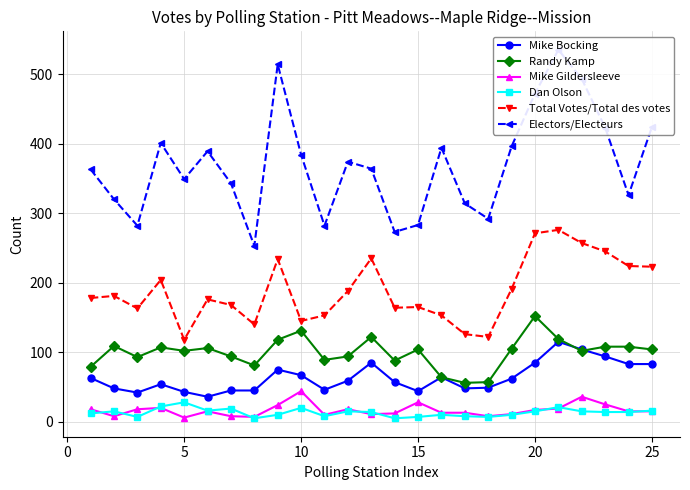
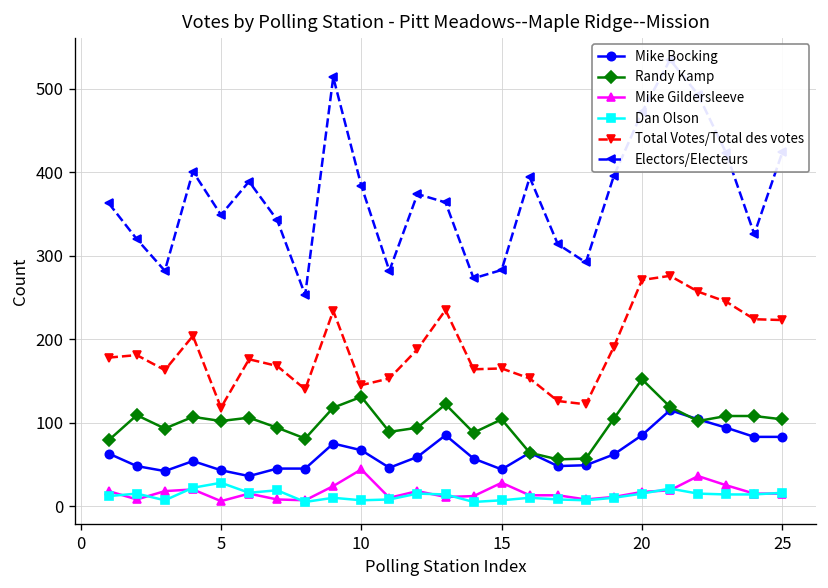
Dan Olson, 10: 20 -> 10
